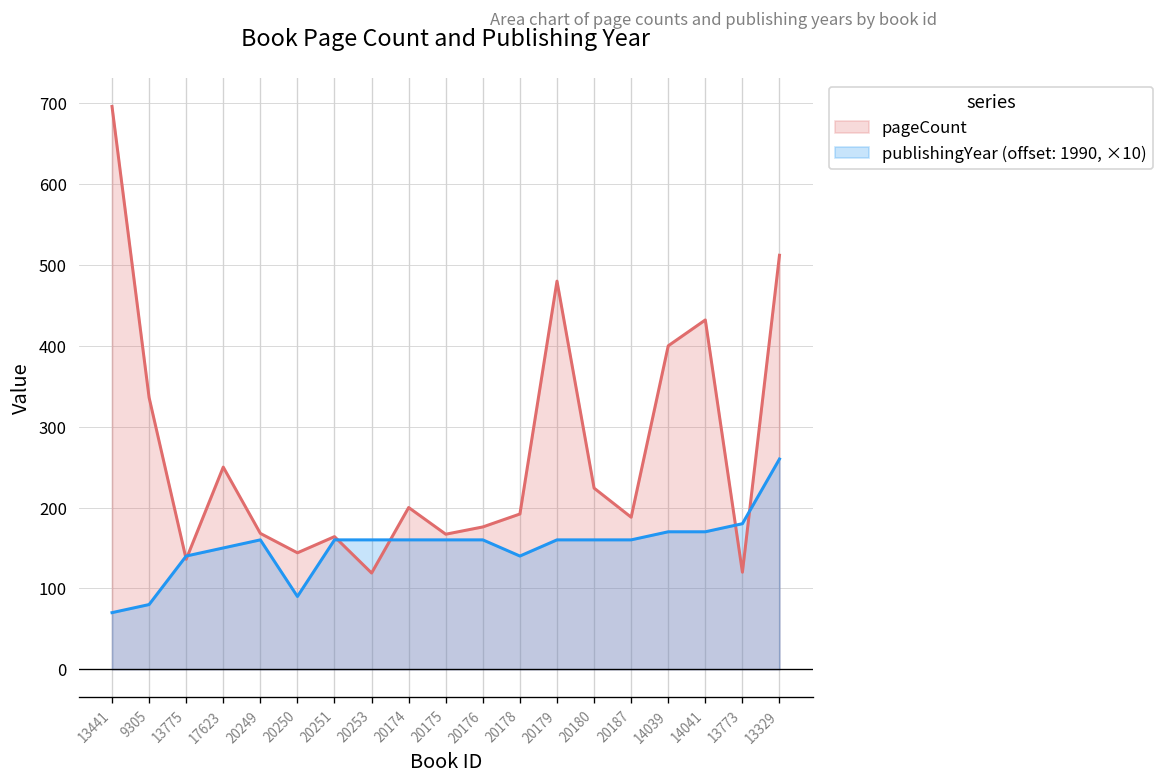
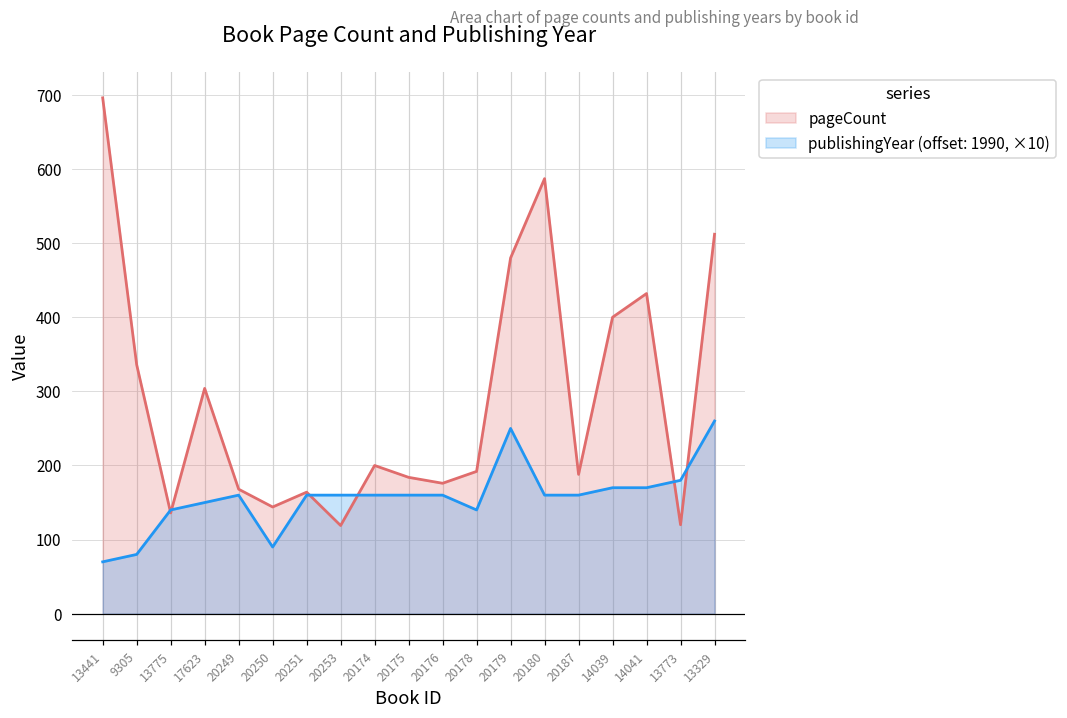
pageCount, 17623: 250 -> 300
pageCount, 20175: 170 -> 180
publishingYear (offset: 1990, ×10), 20179: 160 -> 250
pageCount, 20180: 220 -> 590
